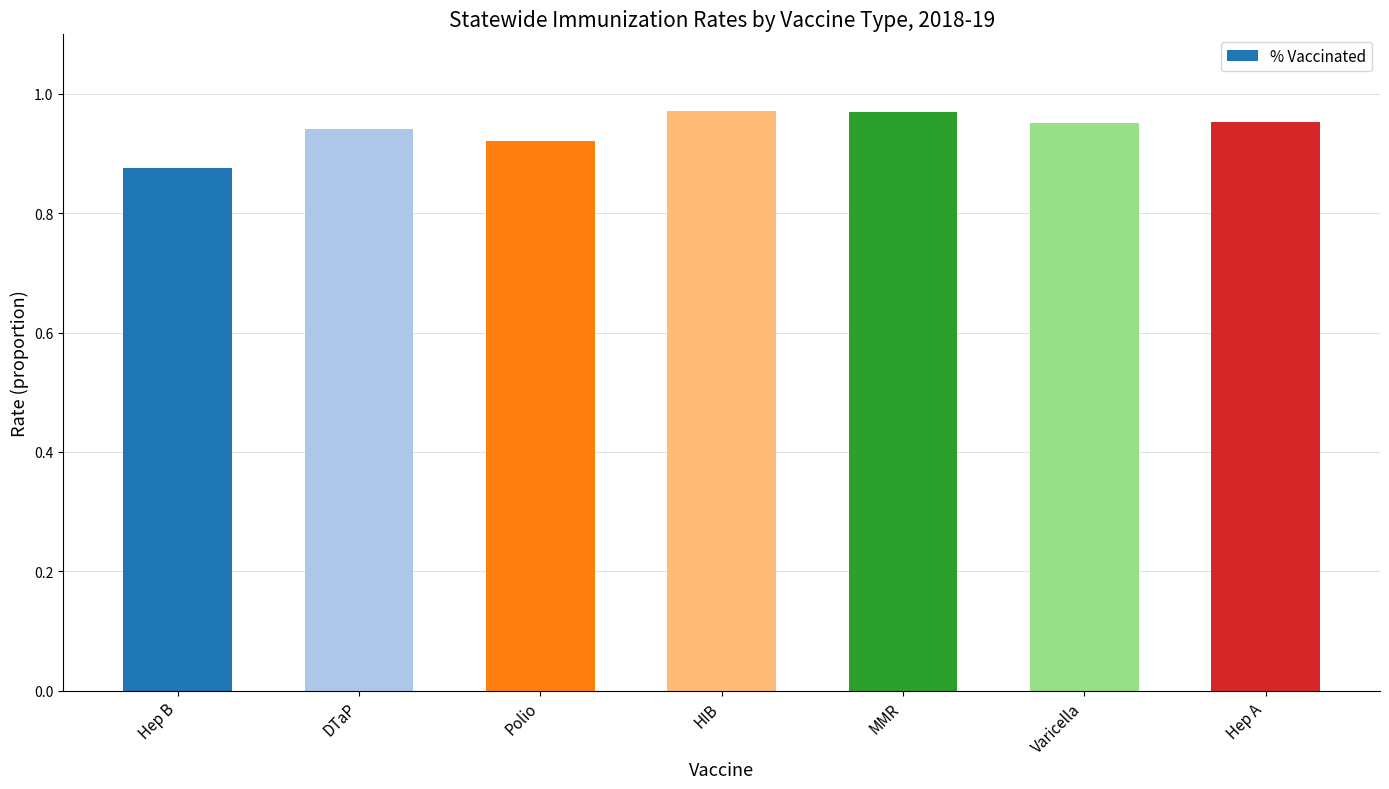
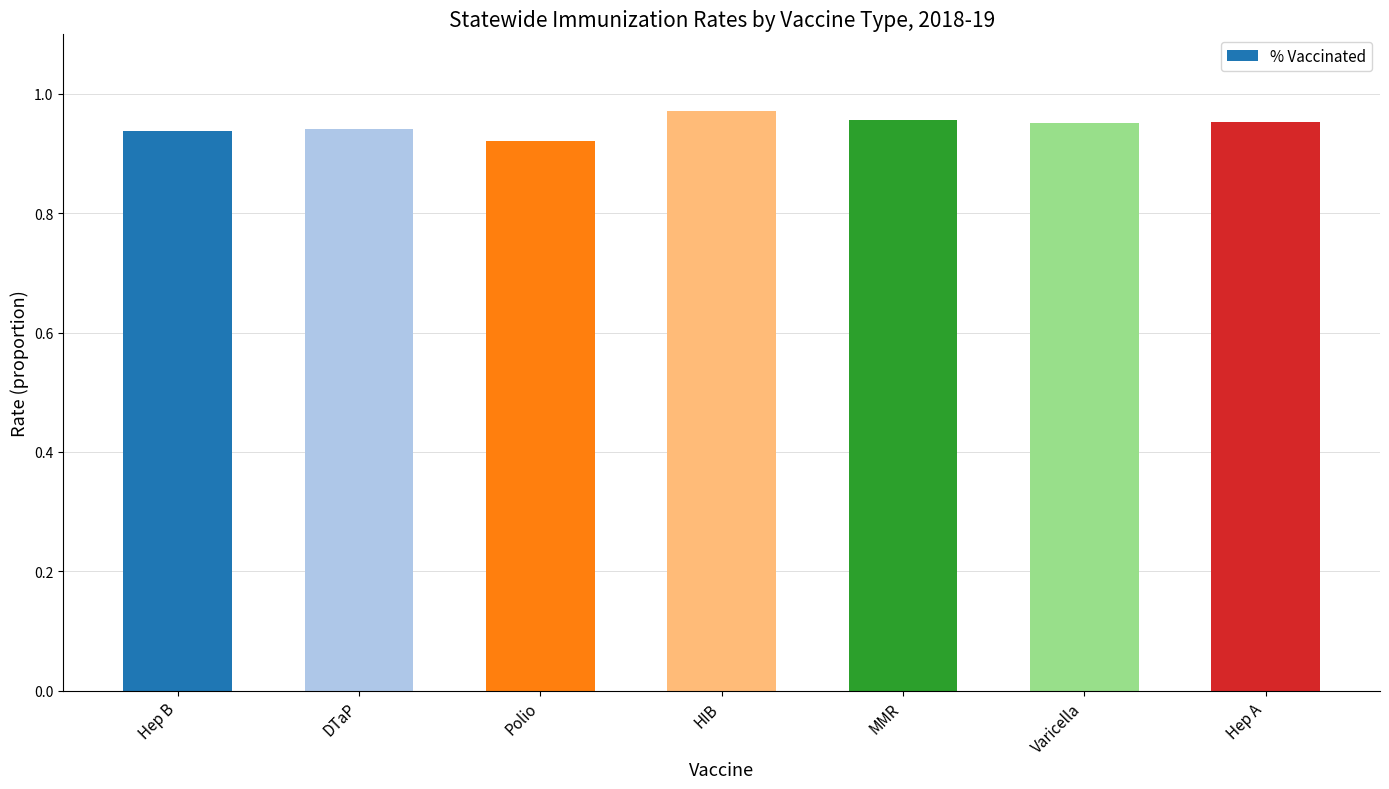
Hep B: 0.88 -> 0.94
MMR: 0.97 -> 0.96
